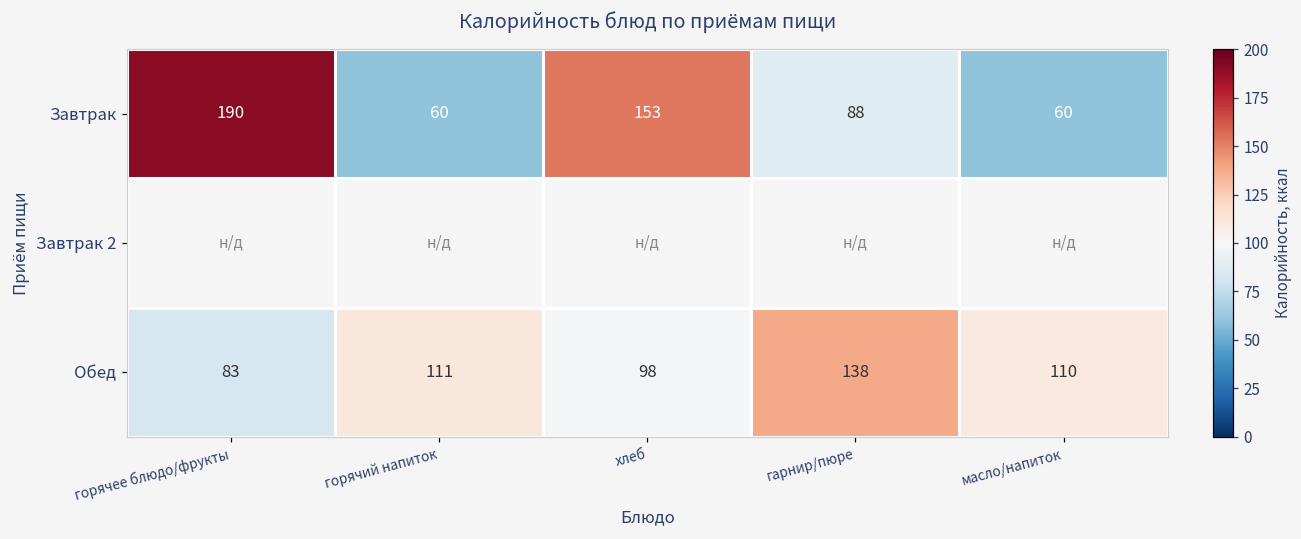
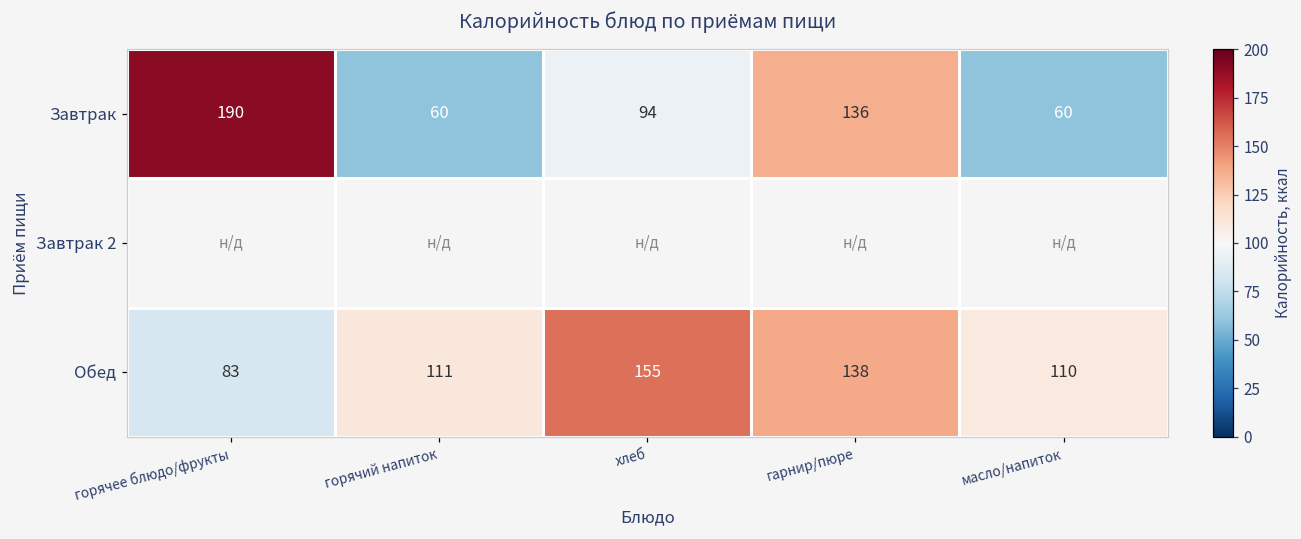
Завтрак, хлеб: 153 -> 94
Завтрак, гарнир/пюре: 88 -> 136
Обед, хлеб: 98 -> 155
